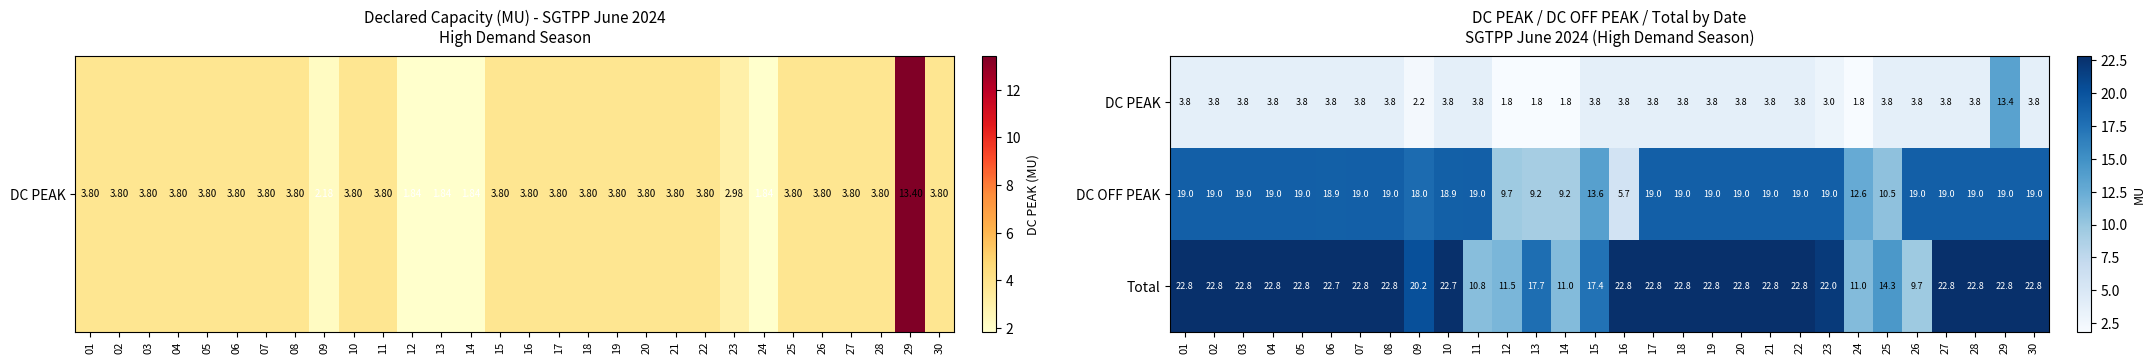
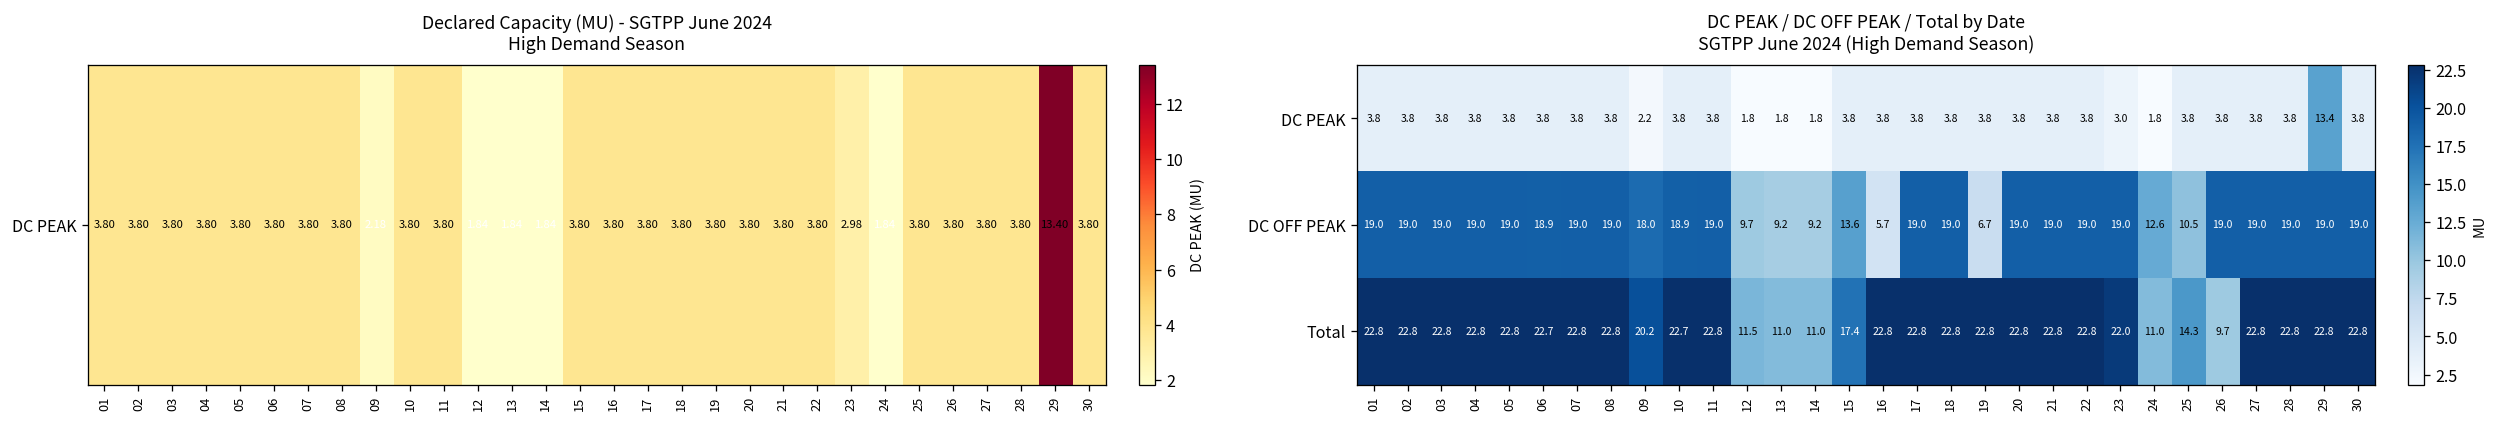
DC OFF PEAK, 19: 19.0 -> 6.7
Total, 11: 10.8 -> 22.8
Total, 13: 17.7 -> 11.0
